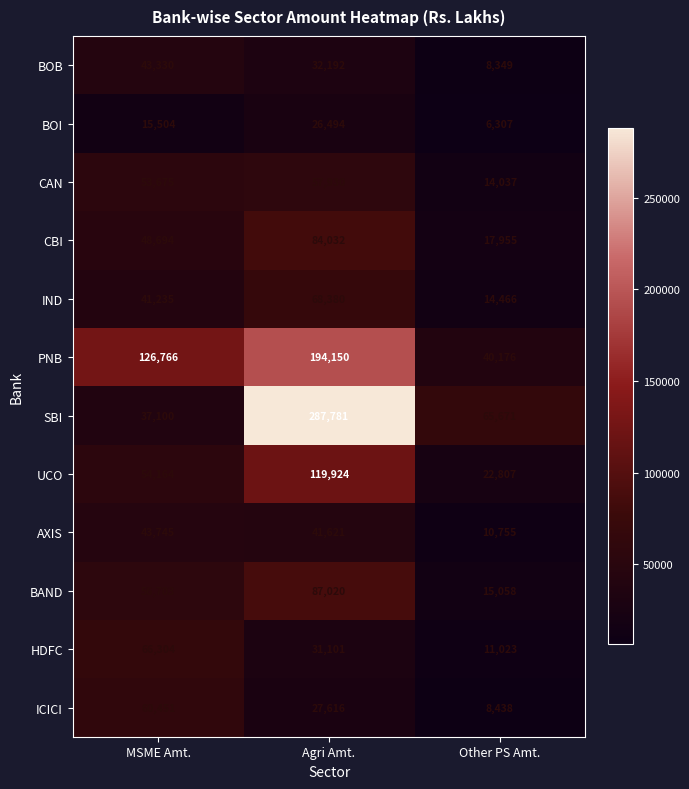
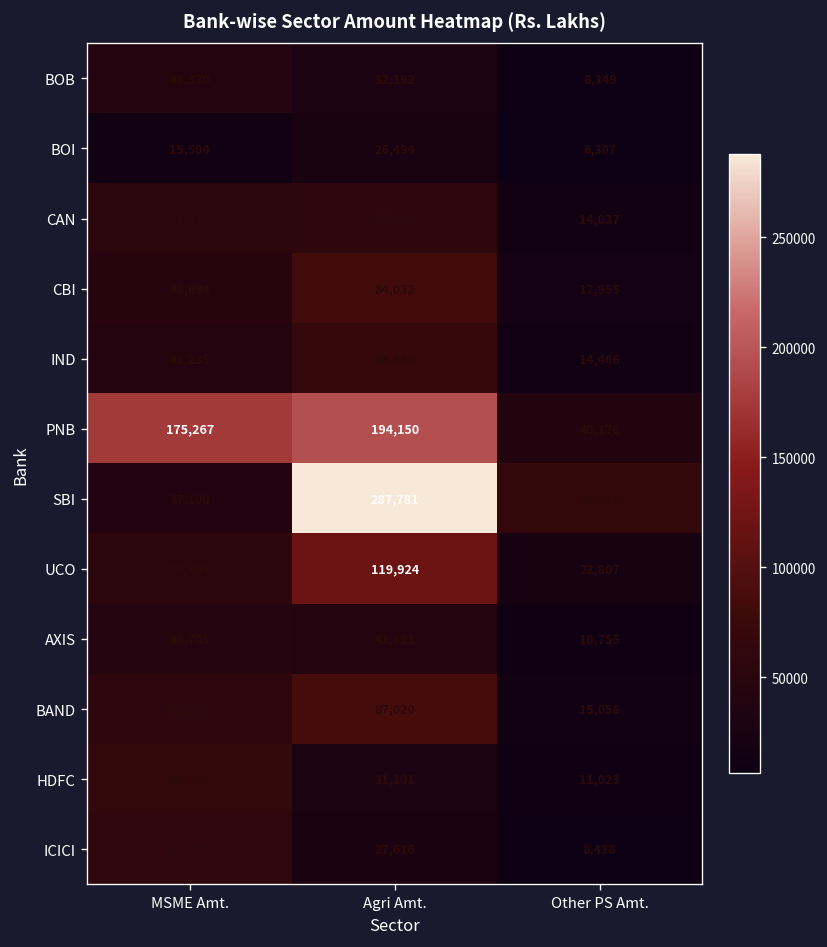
PNB, MSME Amt.: 126,766 -> 175,267
